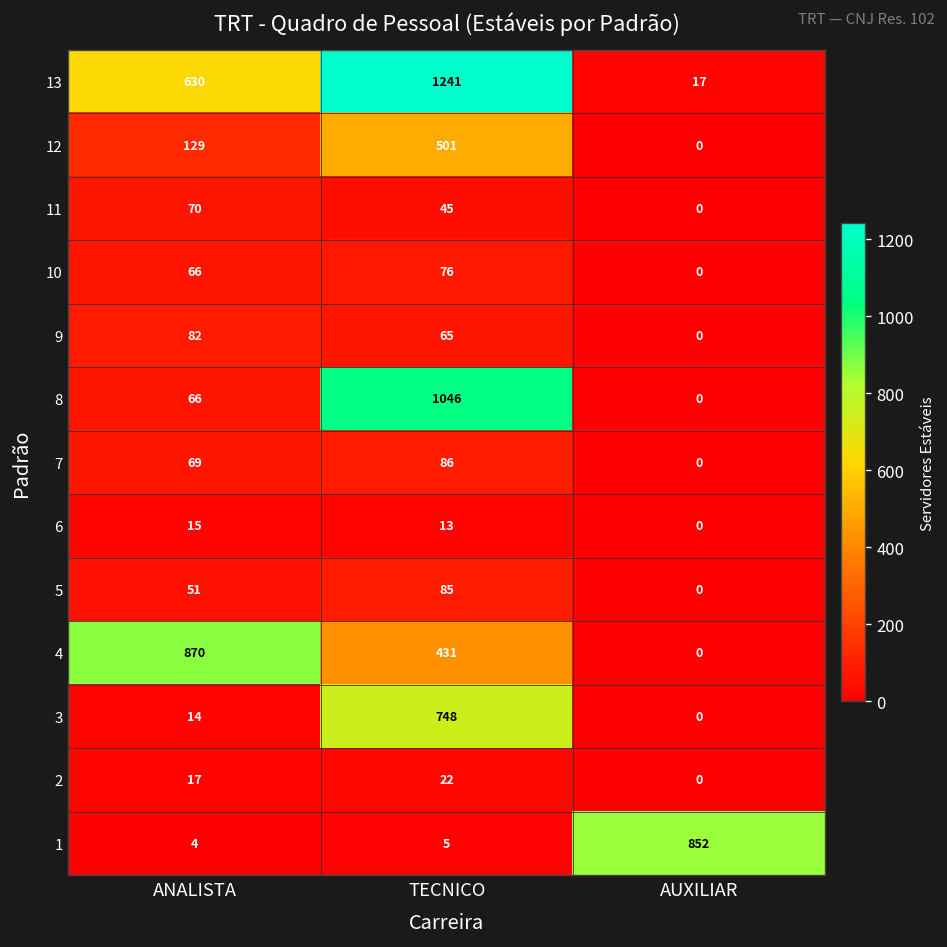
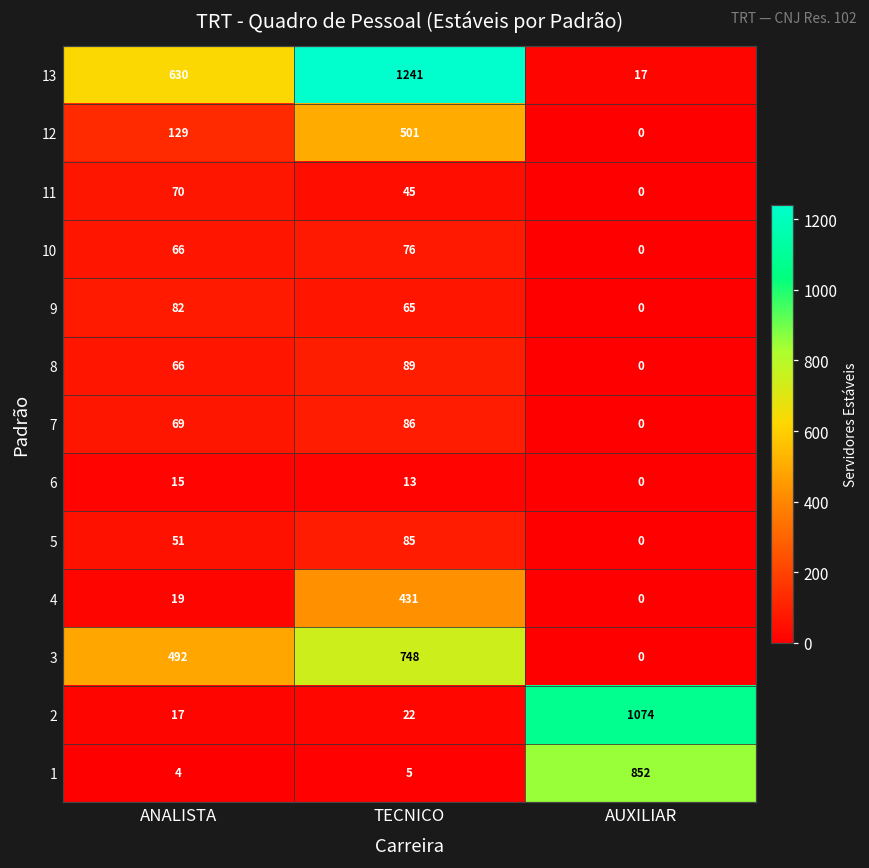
8, TECNICO: 1046 -> 89
4, ANALISTA: 870 -> 19
3, ANALISTA: 14 -> 492
2, AUXILIAR: 0 -> 1074
